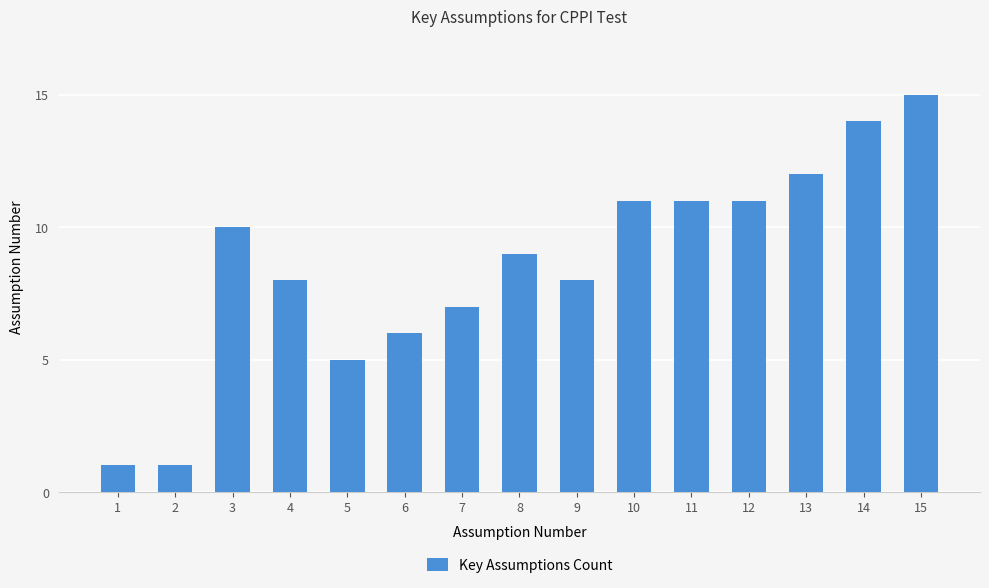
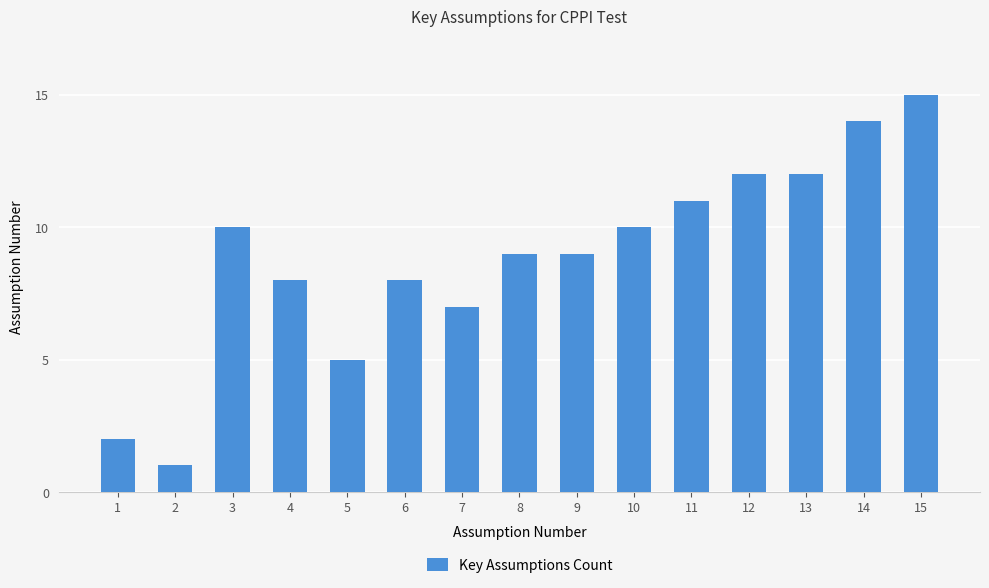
1: 1 -> 2
6: 6 -> 8
9: 8 -> 9
10: 11 -> 10
12: 11 -> 12
